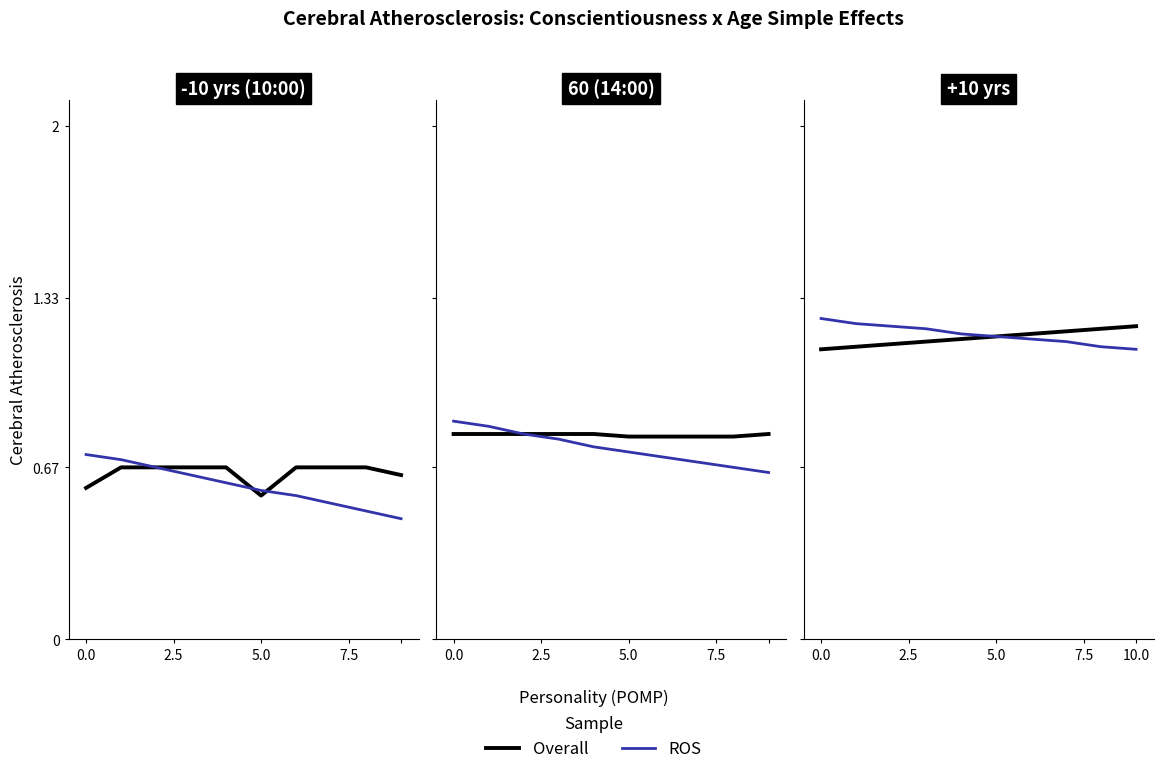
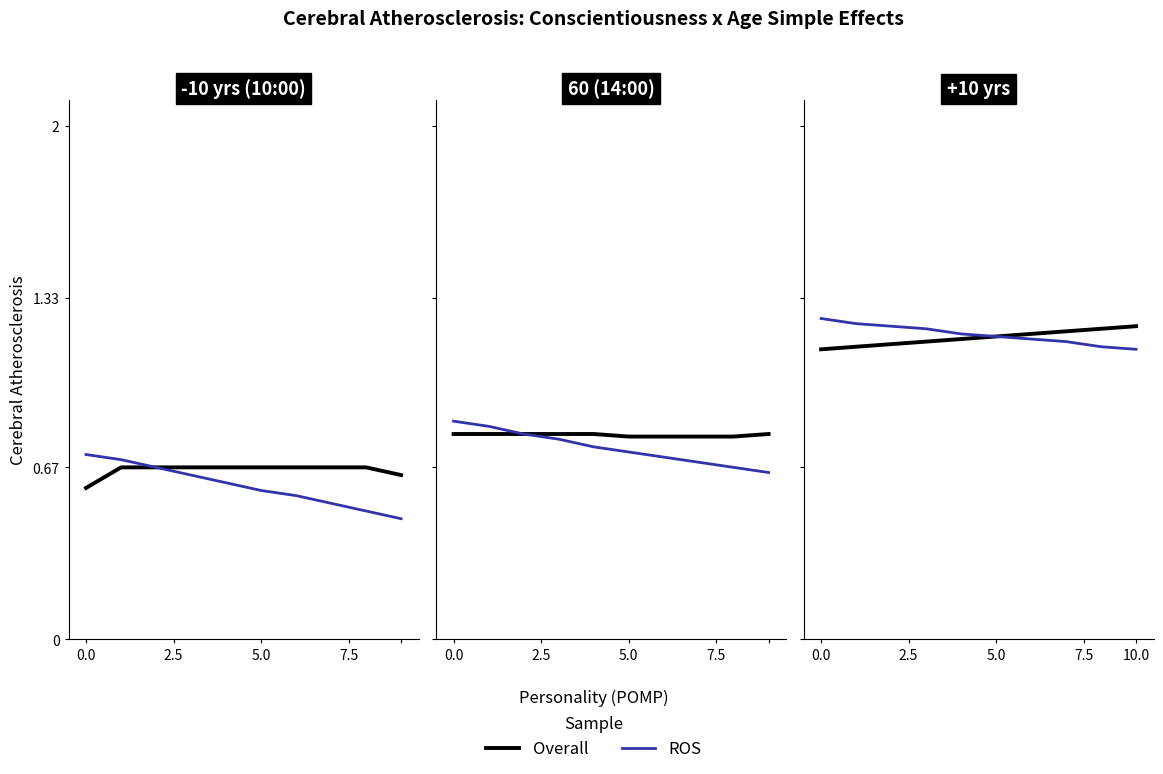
-10 yrs (10:00), Overall, 5.0: 0.56 -> 0.67
